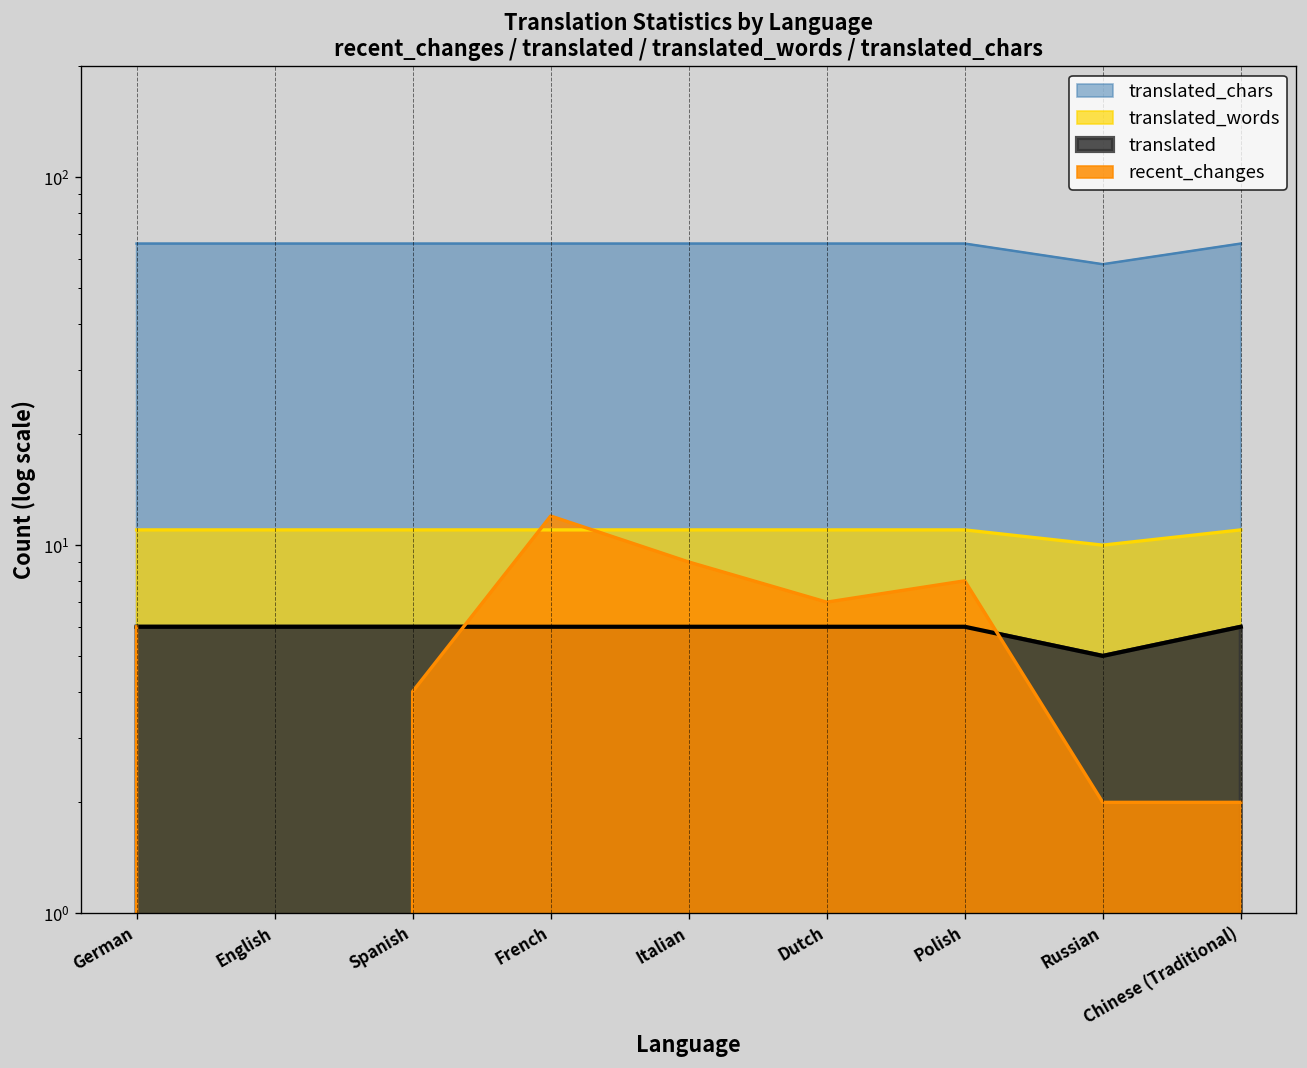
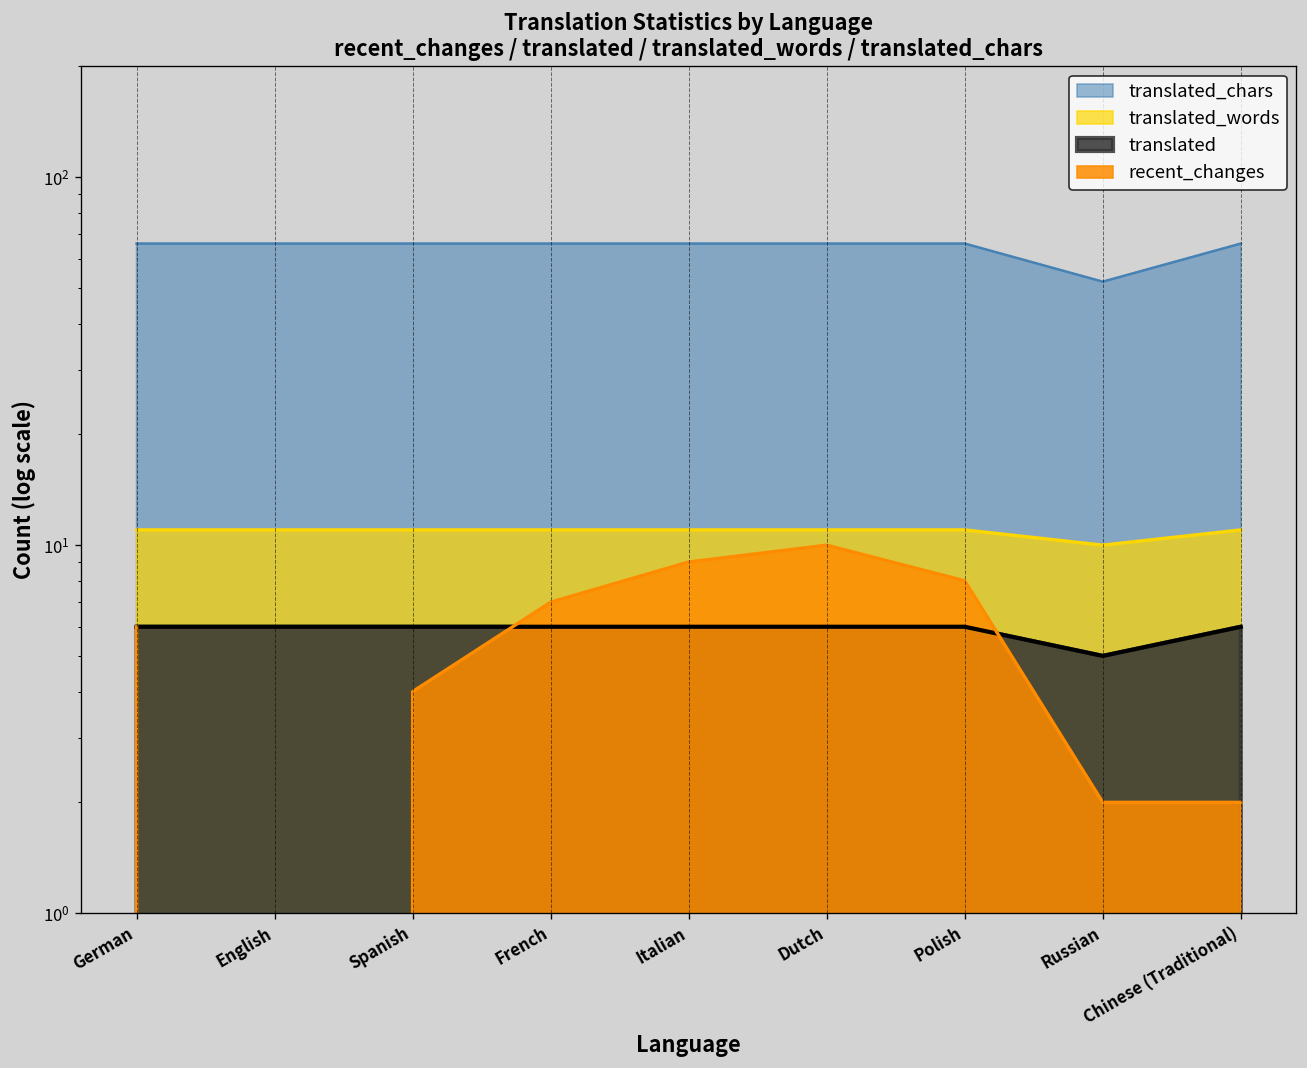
recent_changes, French: 12 -> 7
recent_changes, Dutch: 7 -> 10
translated_chars, Russian: 58 -> 52
